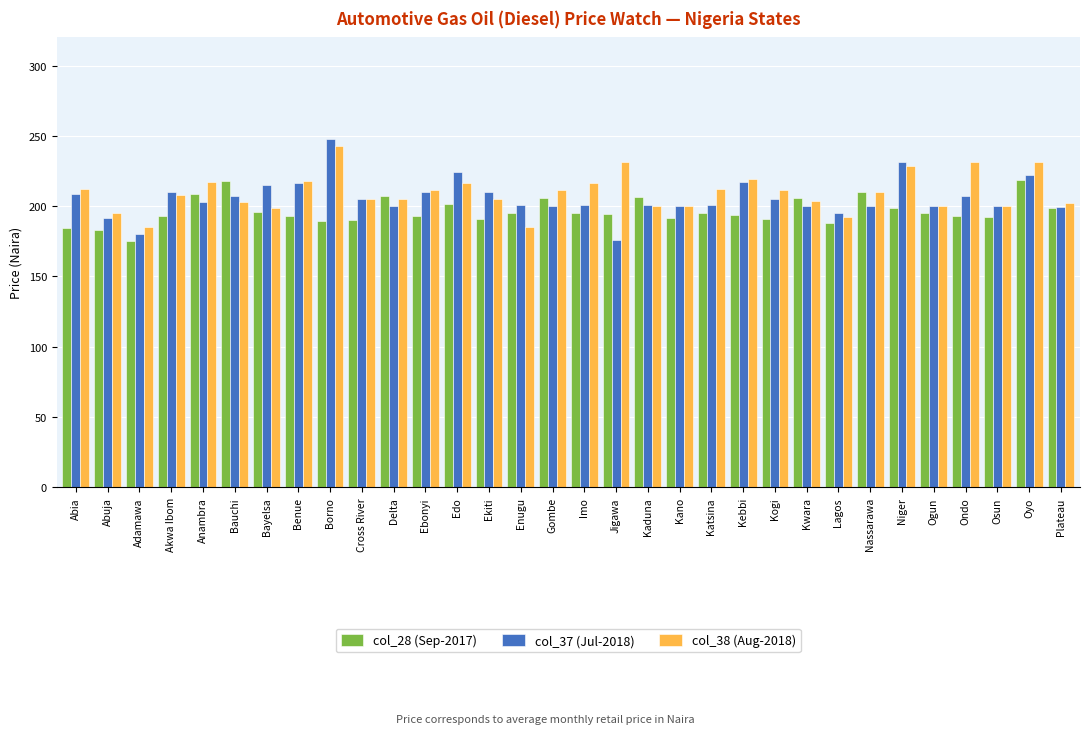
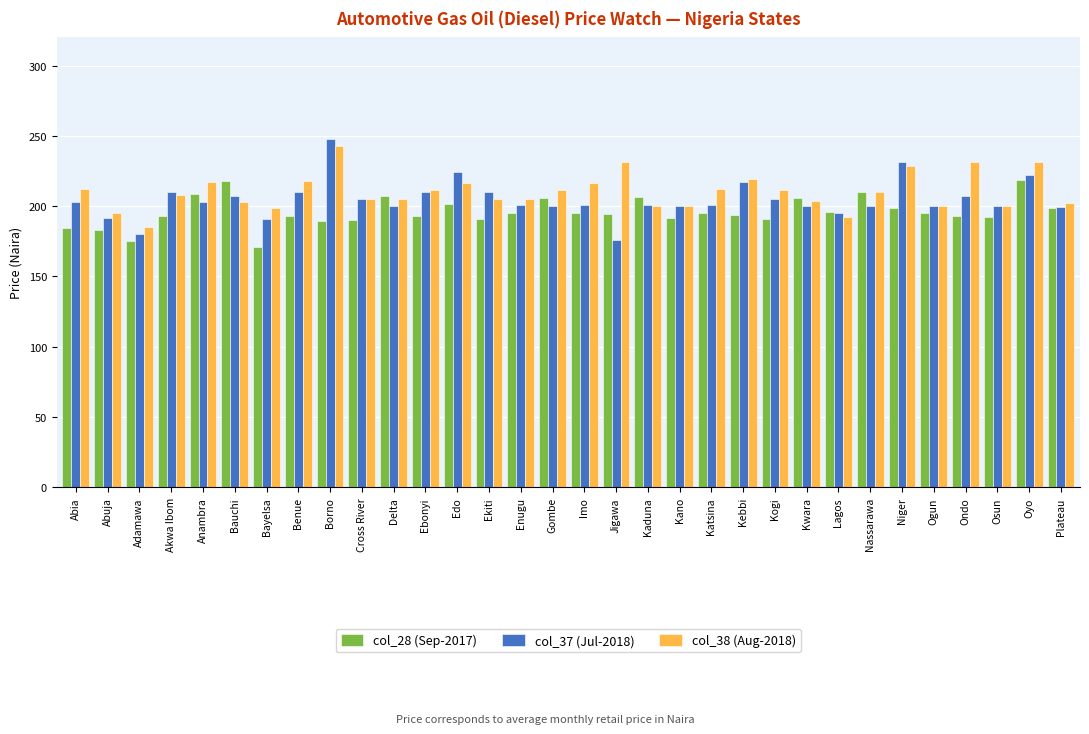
col_37 (Jul-2018), Abia: 209 -> 203
col_28 (Sep-2017), Bayelsa: 196 -> 171
col_37 (Jul-2018), Bayelsa: 215 -> 191
col_37 (Jul-2018), Benue: 216 -> 210
col_38 (Aug-2018), Enugu: 185 -> 205
col_28 (Sep-2017), Lagos: 188 -> 196
